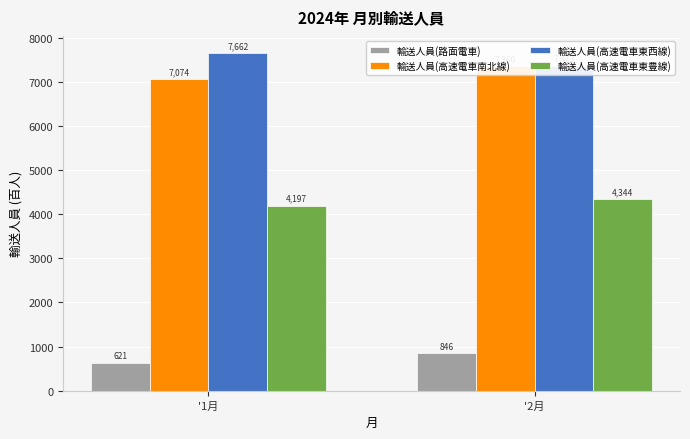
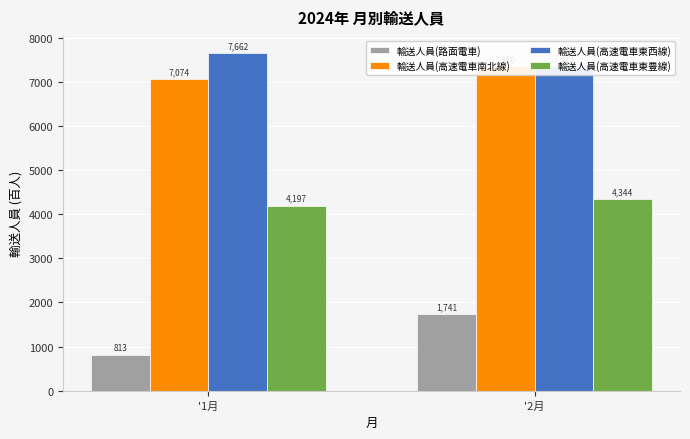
輸送人員(路面電車), '1月: 621 -> 813
輸送人員(路面電車), '2月: 846 -> 1,741
